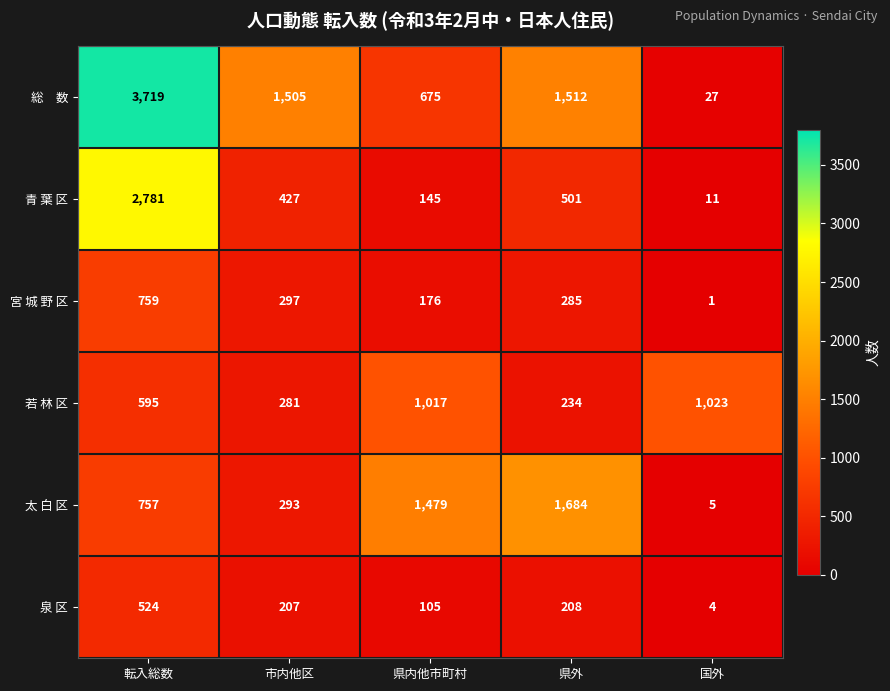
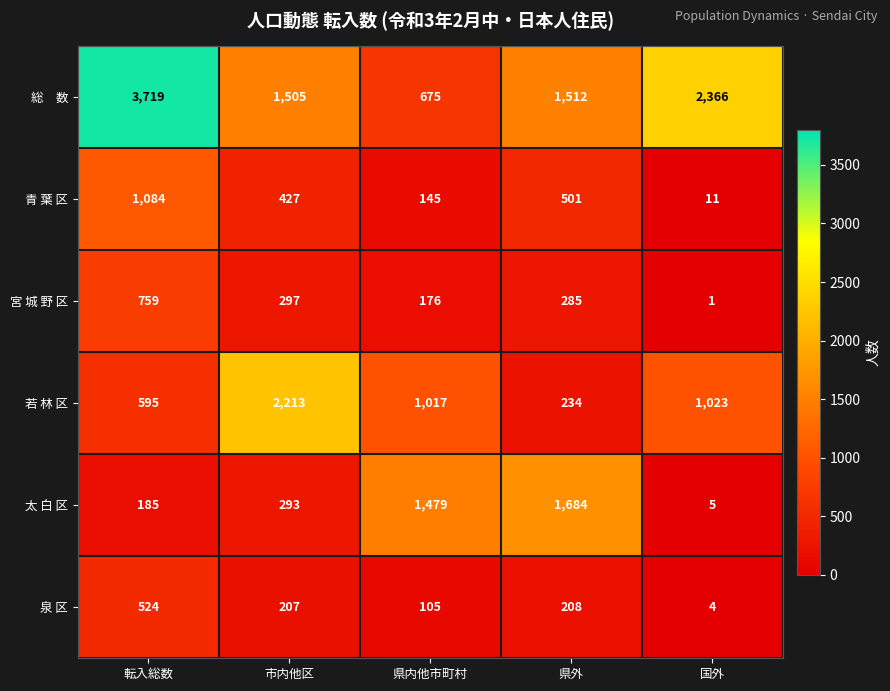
総 数, 国外: 27 -> 2,366
青 葉 区, 転入総数: 2,781 -> 1,084
若 林 区, 市内他区: 281 -> 2,213
太 白 区, 転入総数: 757 -> 185
